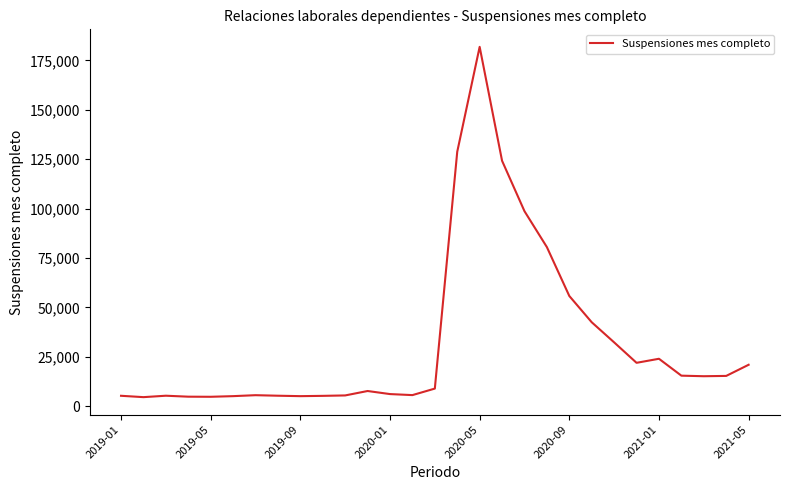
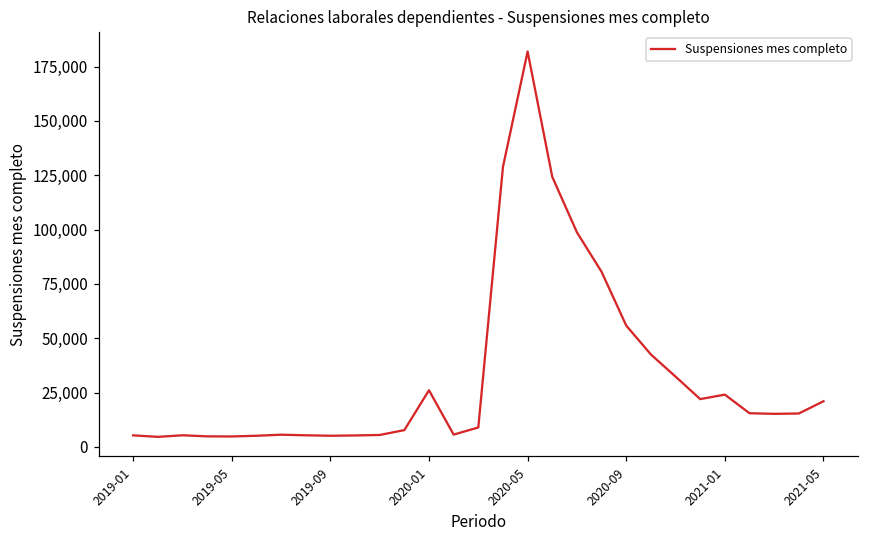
2020-01: 6,000 -> 26,000
